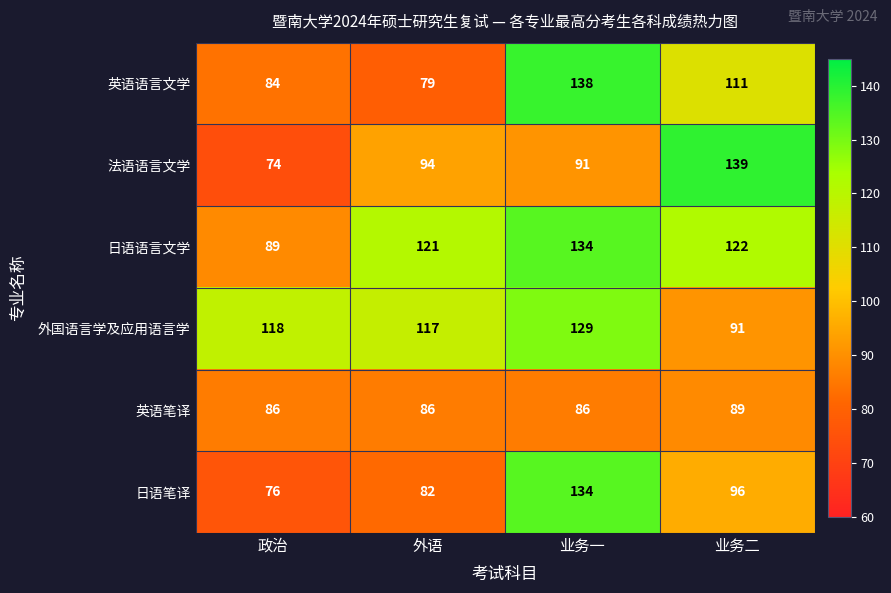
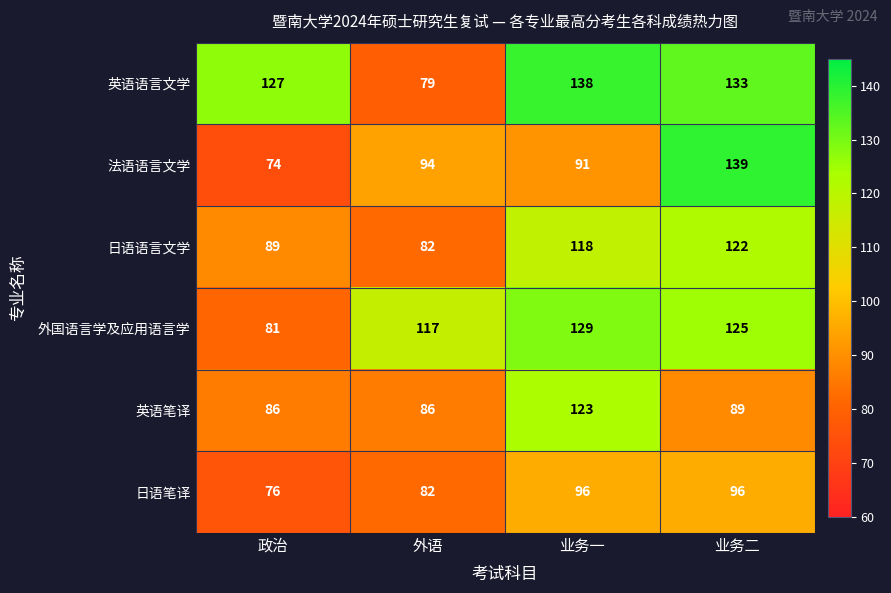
英语语言文学, 政治: 84 -> 127
英语语言文学, 业务二: 111 -> 133
日语语言文学, 外语: 121 -> 82
日语语言文学, 业务一: 134 -> 118
外国语言学及应用语言学, 政治: 118 -> 81
外国语言学及应用语言学, 业务二: 91 -> 125
英语笔译, 业务一: 86 -> 123
日语笔译, 业务一: 134 -> 96
